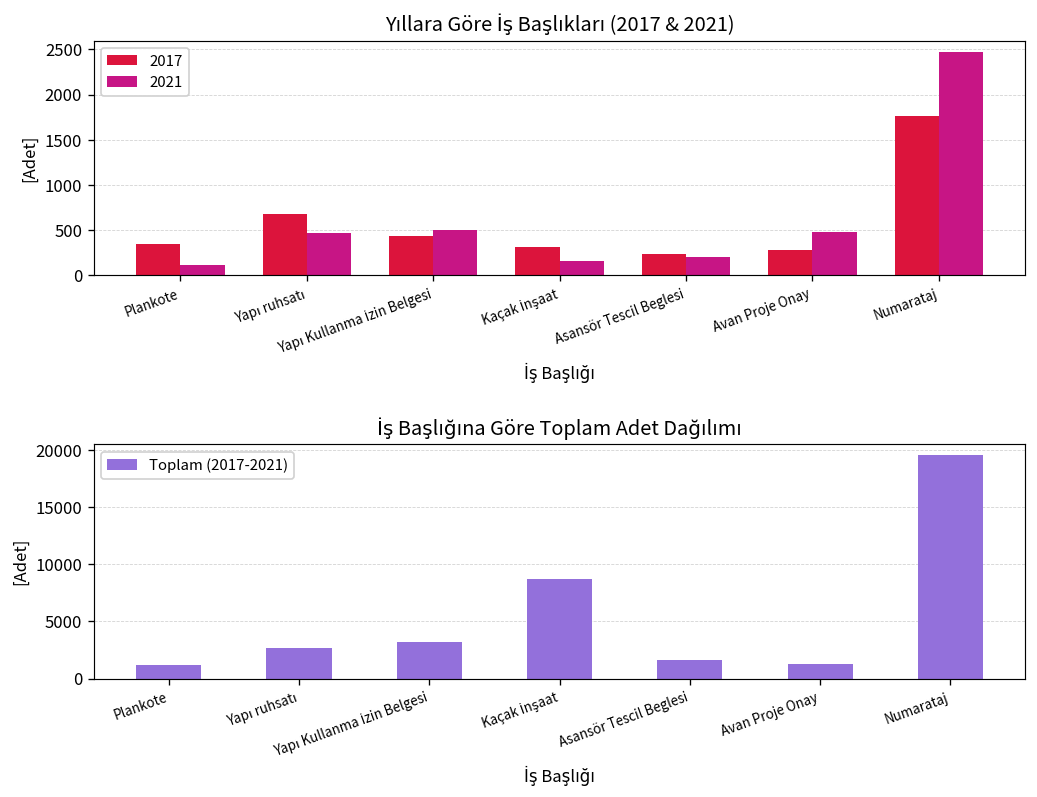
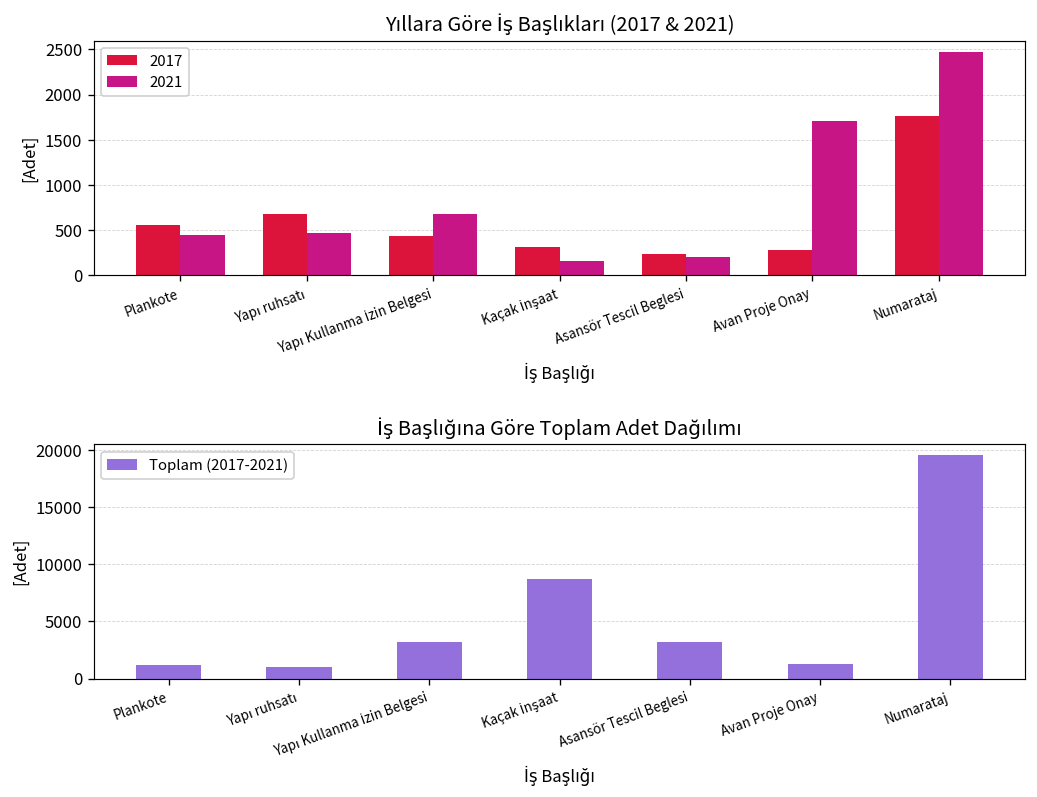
Yıllara Göre İş Başlıkları (2017 & 2021), 2017, Plankote: 300 -> 600
Yıllara Göre İş Başlıkları (2017 & 2021), 2021, Plankote: 100 -> 400
Yıllara Göre İş Başlıkları (2017 & 2021), 2021, Yapı Kullanma İzin Belgesi: 500 -> 700
Yıllara Göre İş Başlıkları (2017 & 2021), 2021, Avan Proje Onay: 500 -> 1700
İş Başlığına Göre Toplam Adet Dağılımı, Yapı ruhsatı: 3000 -> 1000
İş Başlığına Göre Toplam Adet Dağılımı, Asansör Tescil Beglesi: 2000 -> 3000
